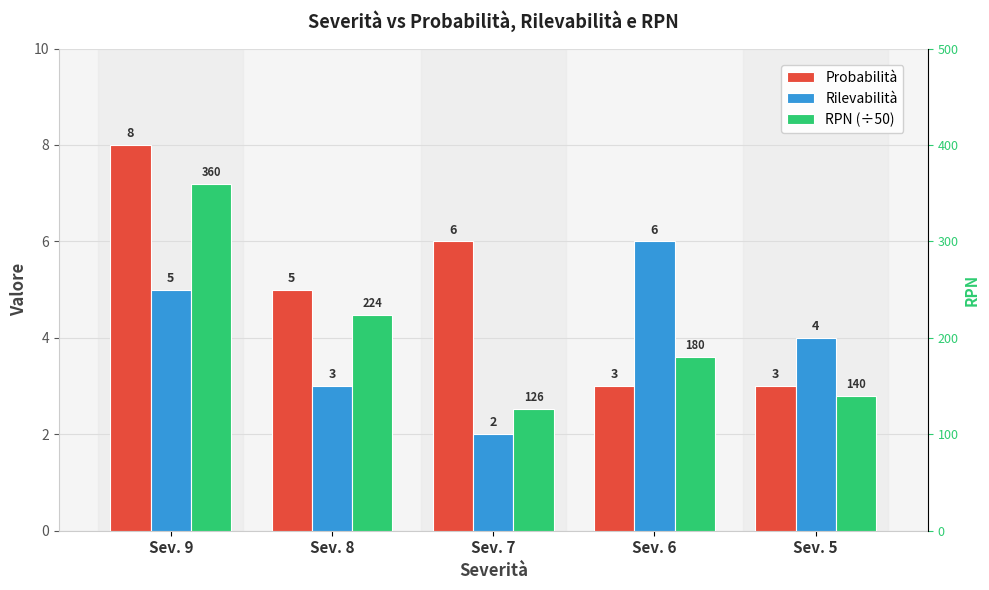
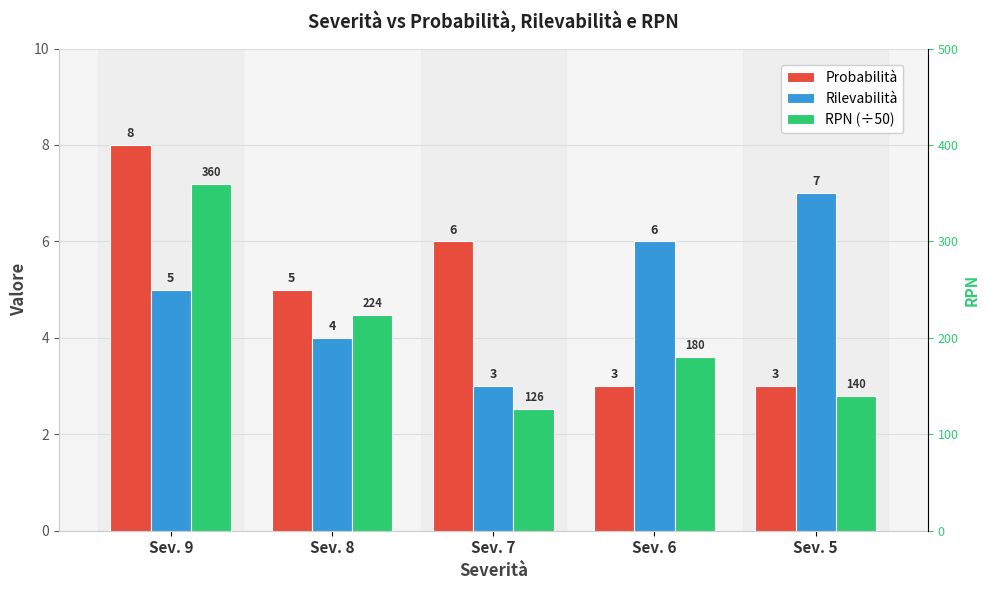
Rilevabilità, Sev. 8: 3 -> 4
Rilevabilità, Sev. 7: 2 -> 3
Rilevabilità, Sev. 5: 4 -> 7
